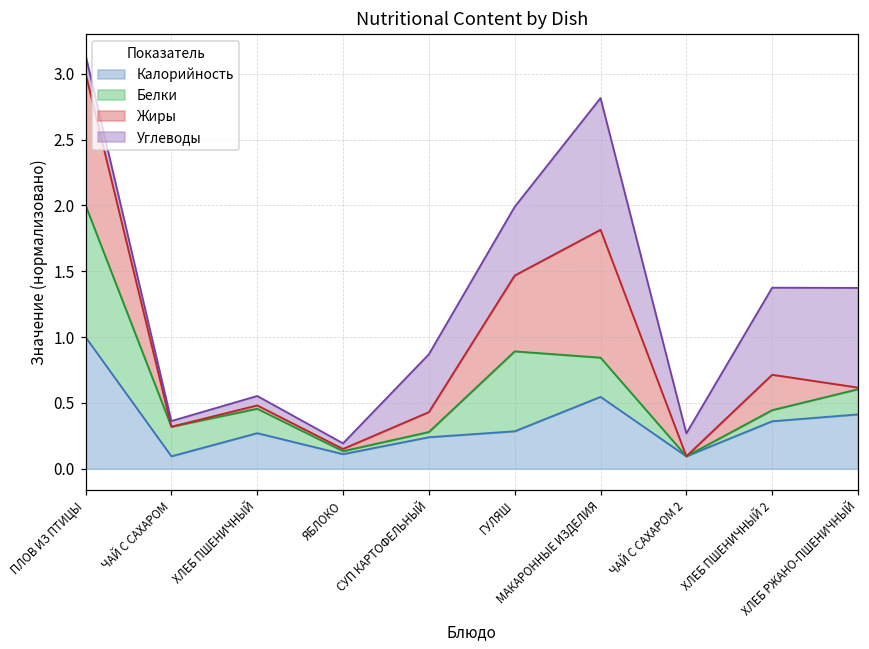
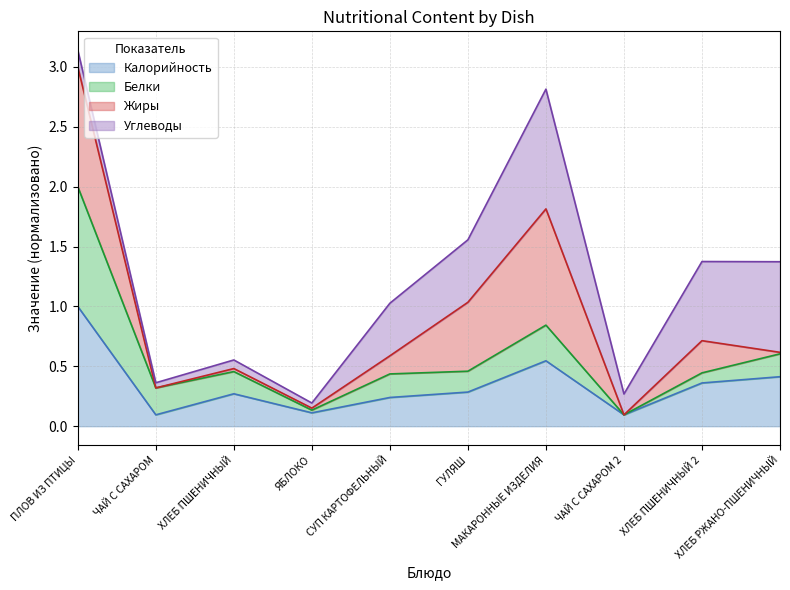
Белки, СУП КАРТОФЕЛЬНЫЙ: 0.04 -> 0.20
Белки, ГУЛЯШ: 0.61 -> 0.17
